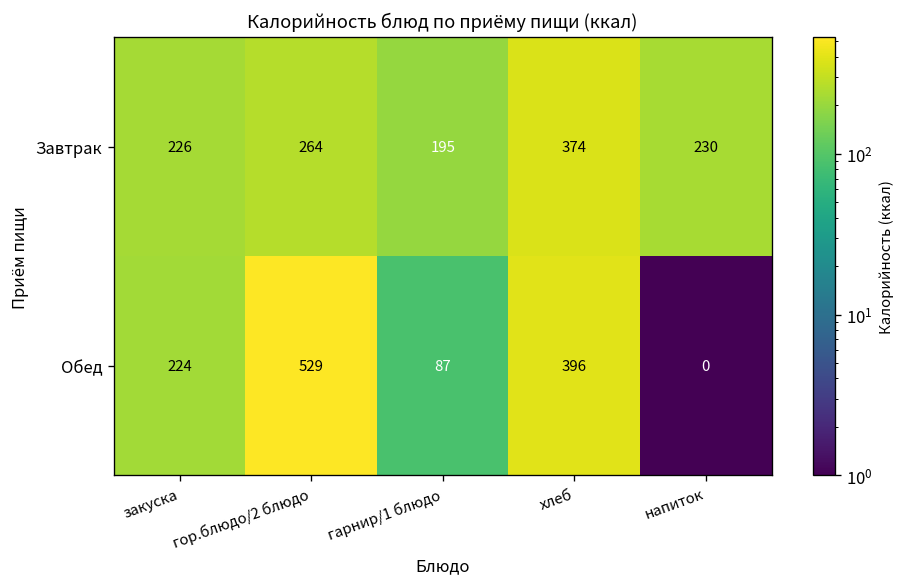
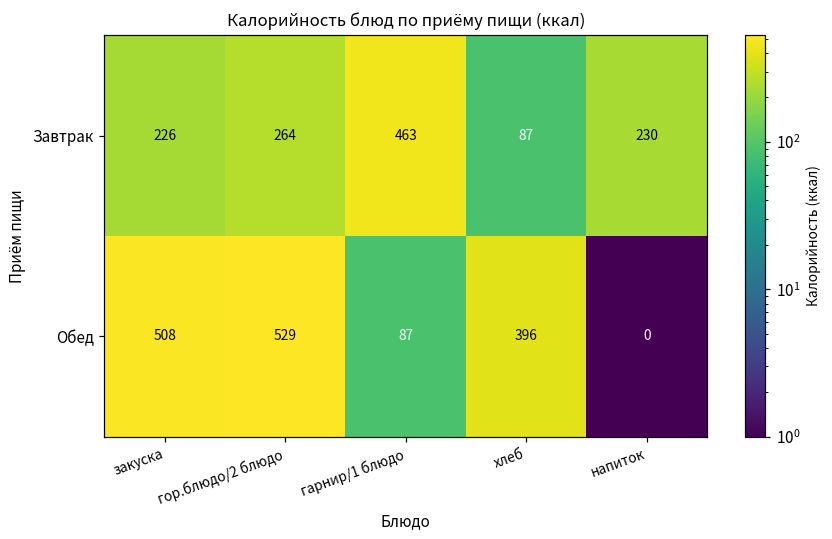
Завтрак, гарнир/1 блюдо: 195 -> 463
Завтрак, хлеб: 374 -> 87
Обед, закуска: 224 -> 508
